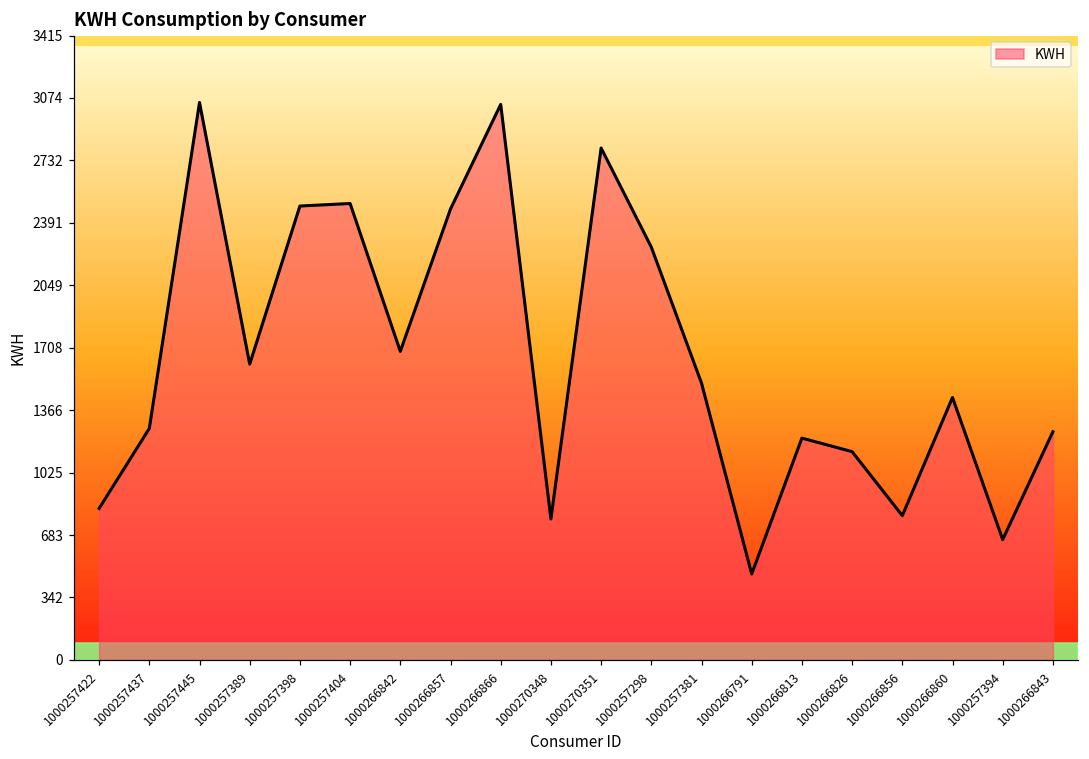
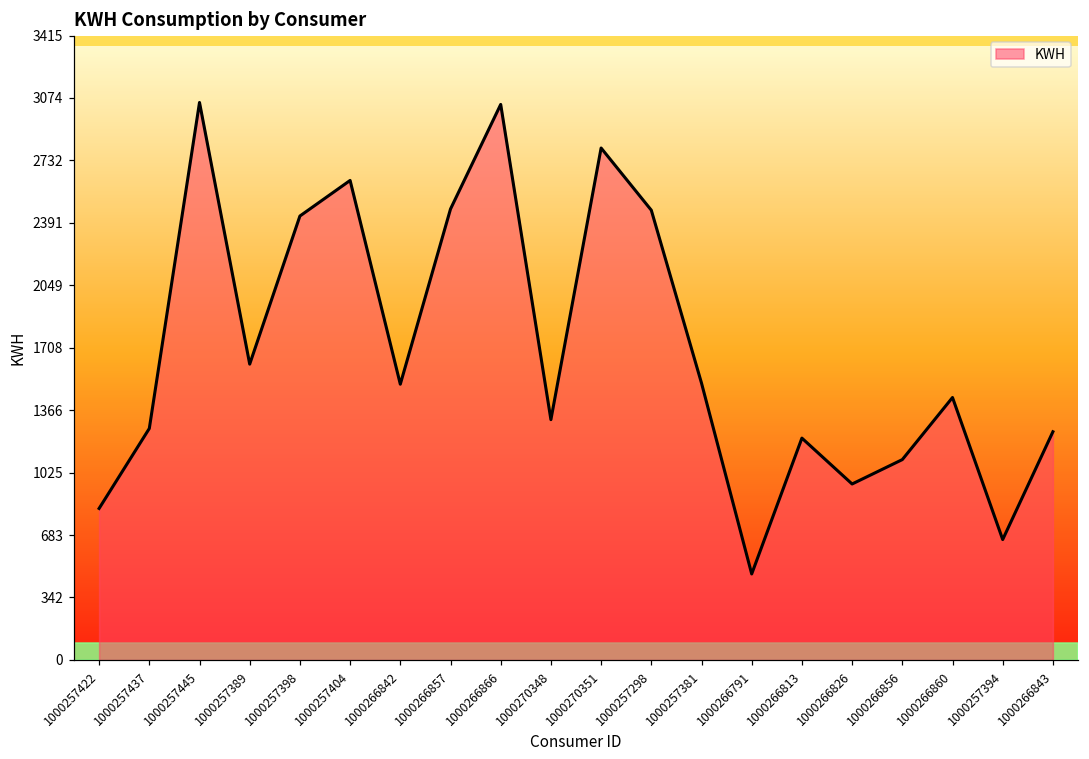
1000257398: 2480 -> 2430
1000257404: 2500 -> 2620
1000266842: 1690 -> 1510
1000270348: 770 -> 1310
1000257298: 2260 -> 2460
1000266826: 1140 -> 960
1000266856: 790 -> 1100
